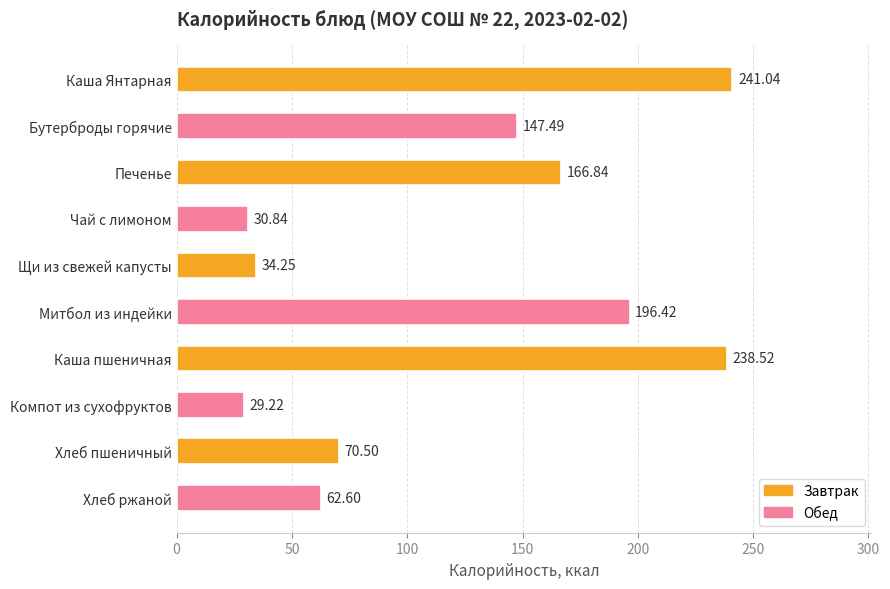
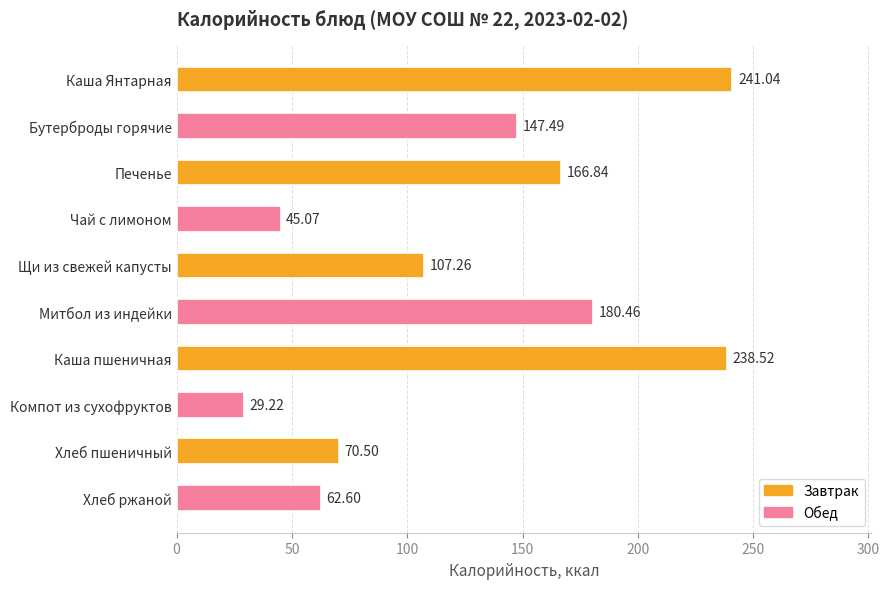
Чай с лимоном: 30.84 -> 45.07
Щи из свежей капусты: 34.25 -> 107.26
Митбол из индейки: 196.42 -> 180.46
